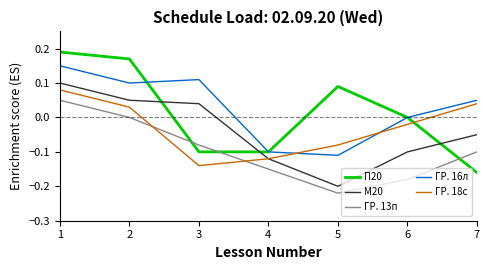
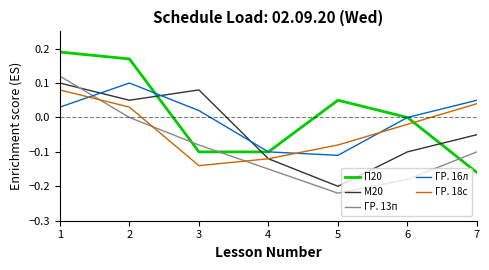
ГР. 13п, 1: 0.05 -> 0.12
ГР. 16л, 1: 0.15 -> 0.03
М20, 3: 0.04 -> 0.08
ГР. 16л, 3: 0.11 -> 0.02
П20, 5: 0.09 -> 0.05
